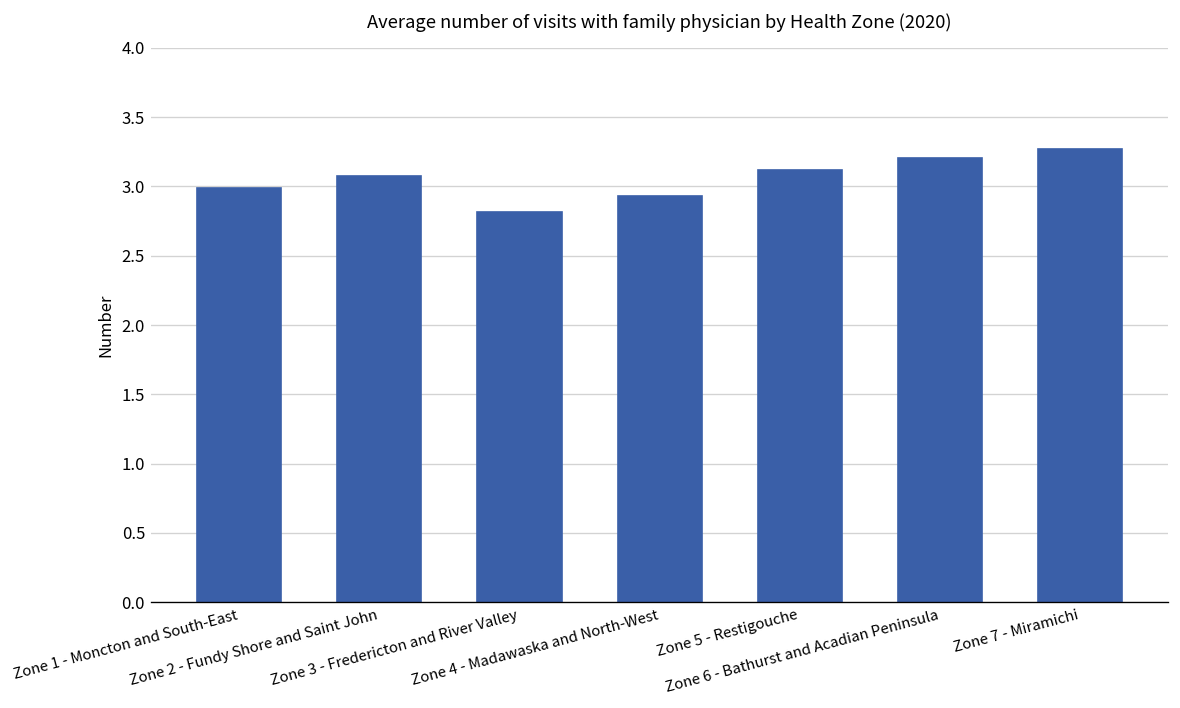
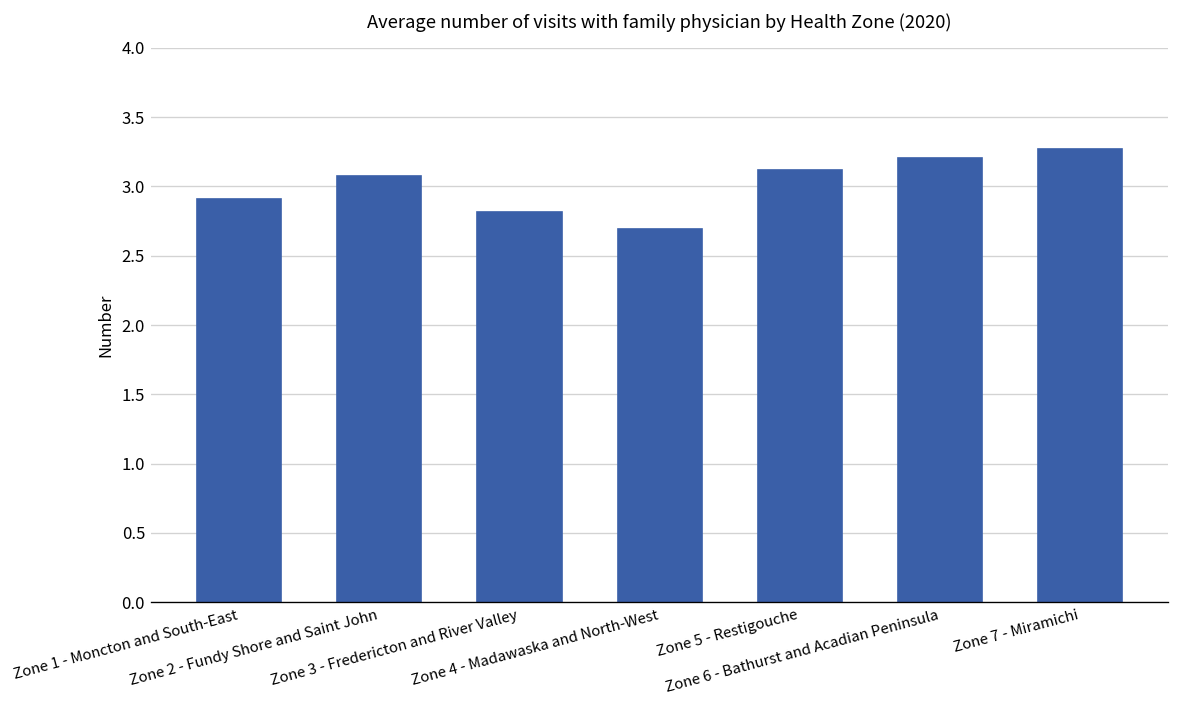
Zone 1 - Moncton and South-East: 2.99 -> 2.91
Zone 4 - Madawaska and North-West: 2.93 -> 2.69
